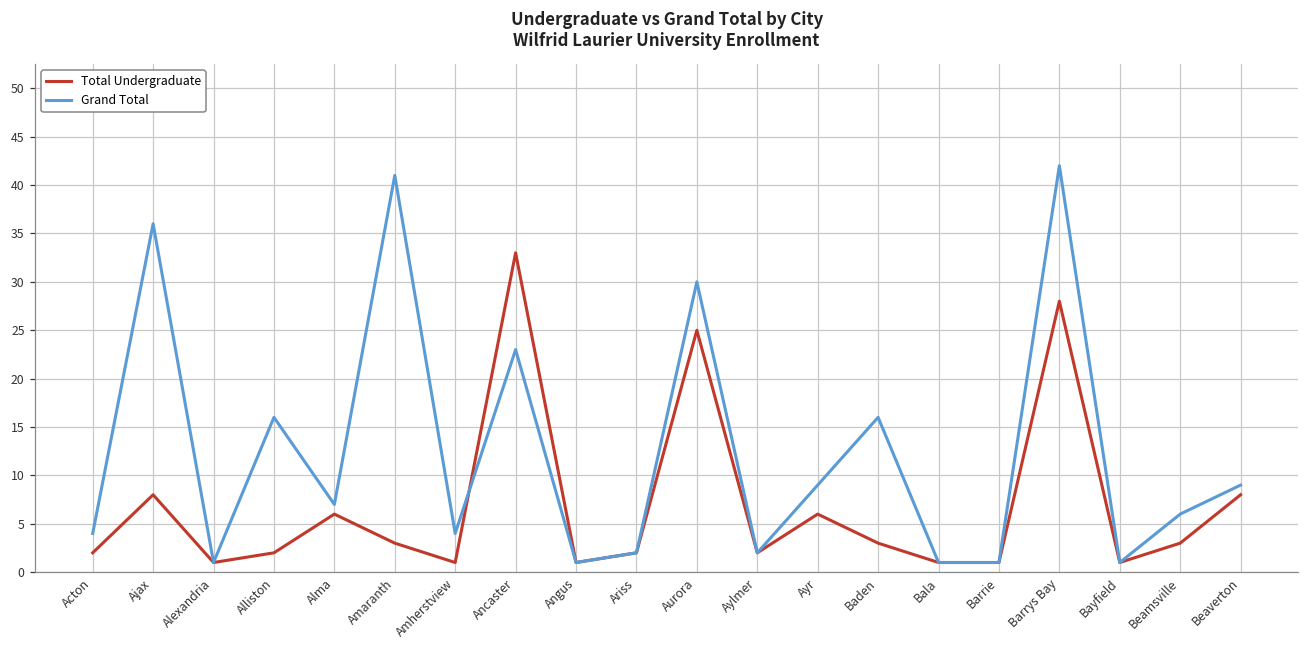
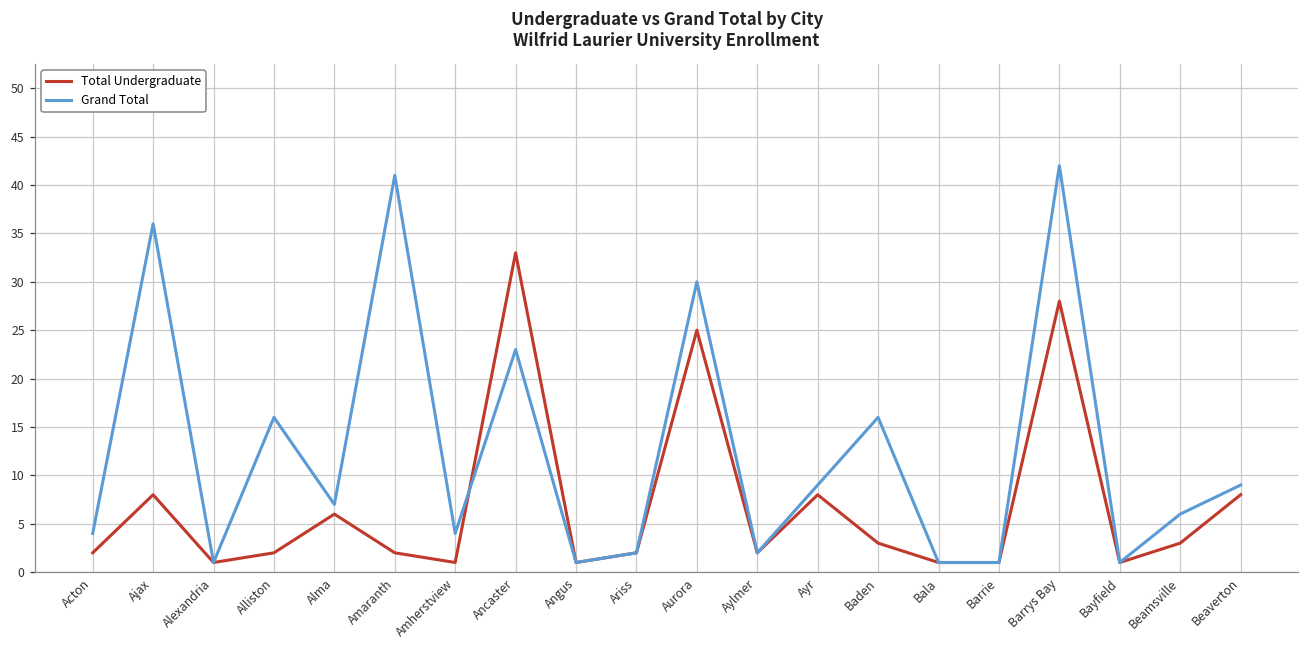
Total Undergraduate, Amaranth: 3 -> 2
Total Undergraduate, Ayr: 6 -> 8
